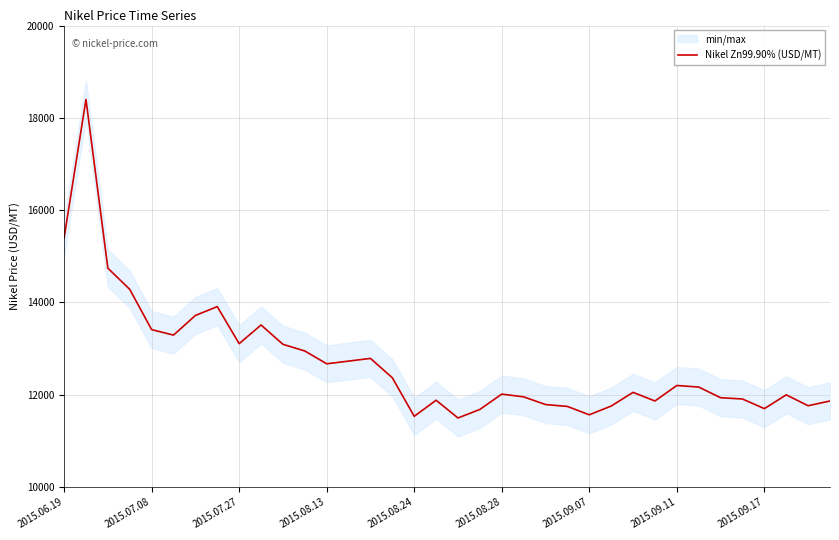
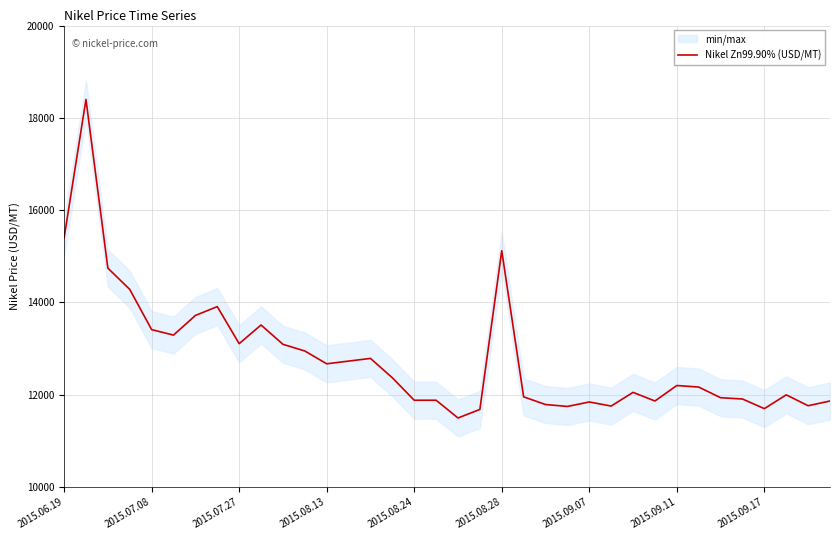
Nikel Zn99.90% (USD/MT), 2015.08.24: 11500 -> 11900
Nikel Zn99.90% (USD/MT), 2015.08.28: 12000 -> 15100
Nikel Zn99.90% (USD/MT), 2015.09.07: 11600 -> 11800
